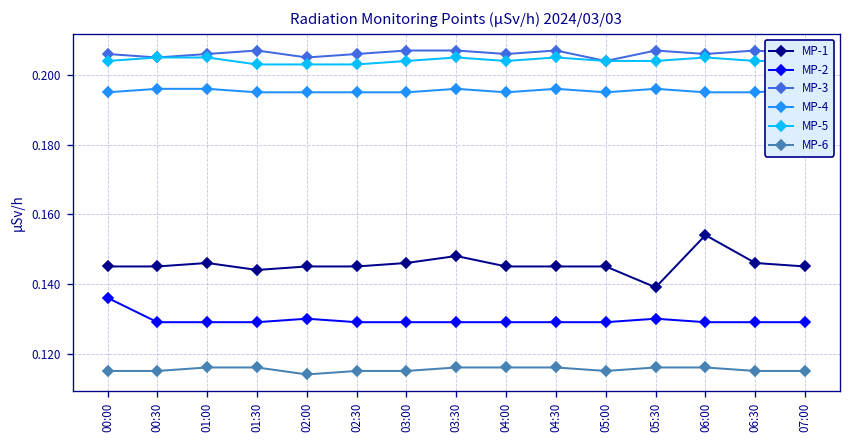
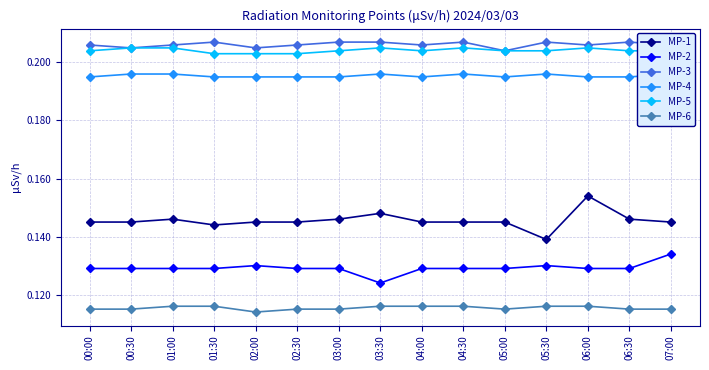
MP-2, 00:00: 0.136 -> 0.129
MP-2, 03:30: 0.129 -> 0.124
MP-2, 07:00: 0.129 -> 0.134
